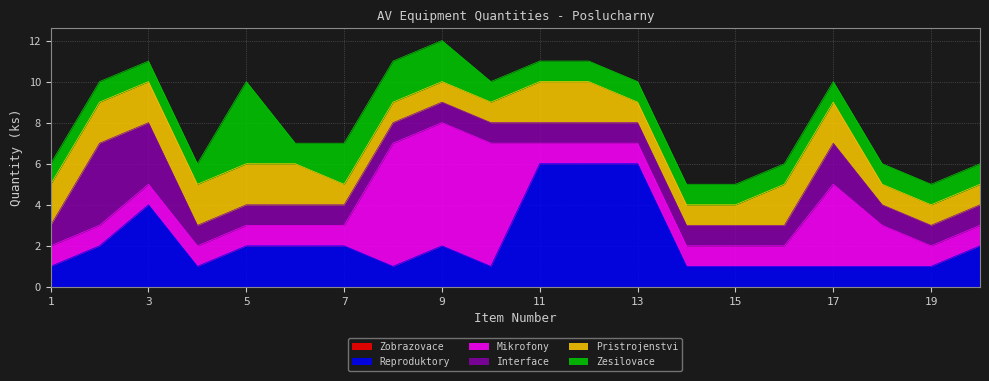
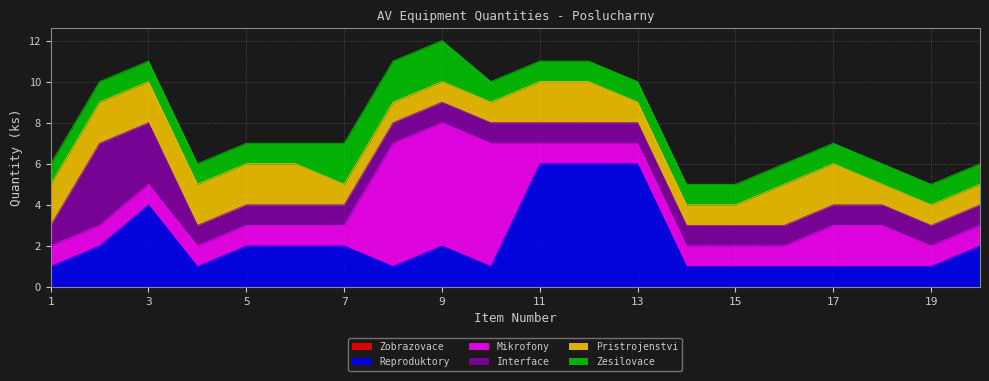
Zesilovace, 5: 4 -> 1
Mikrofony, 17: 4 -> 2
Interface, 17: 2 -> 1
